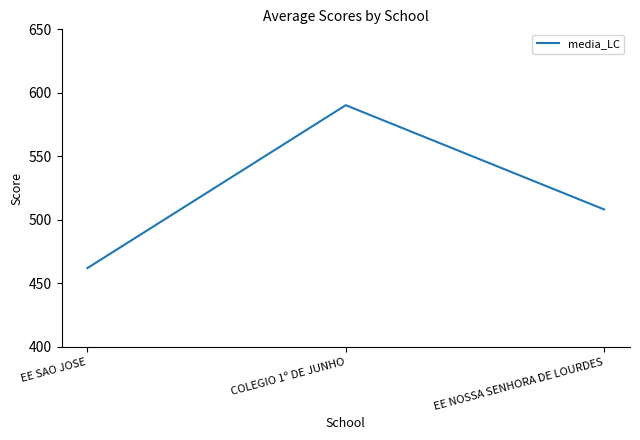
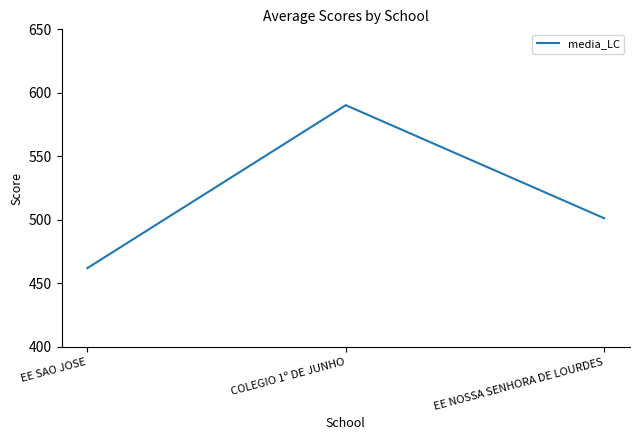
EE NOSSA SENHORA DE LOURDES: 508 -> 501
